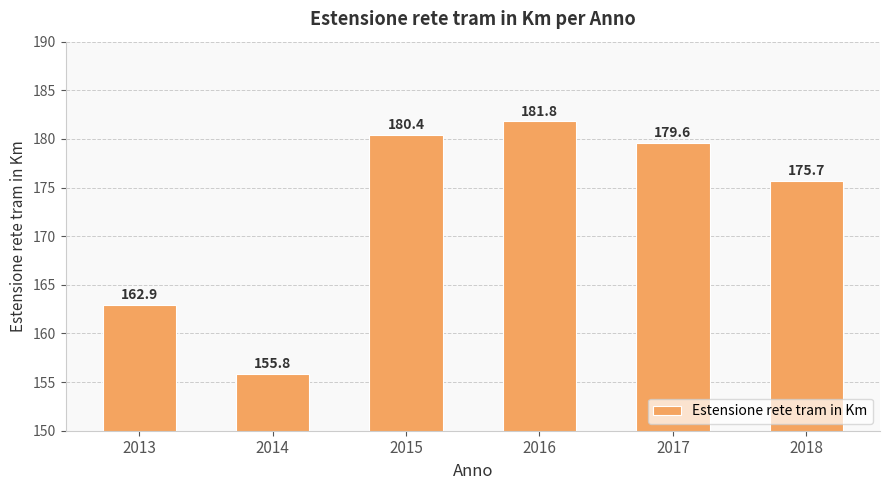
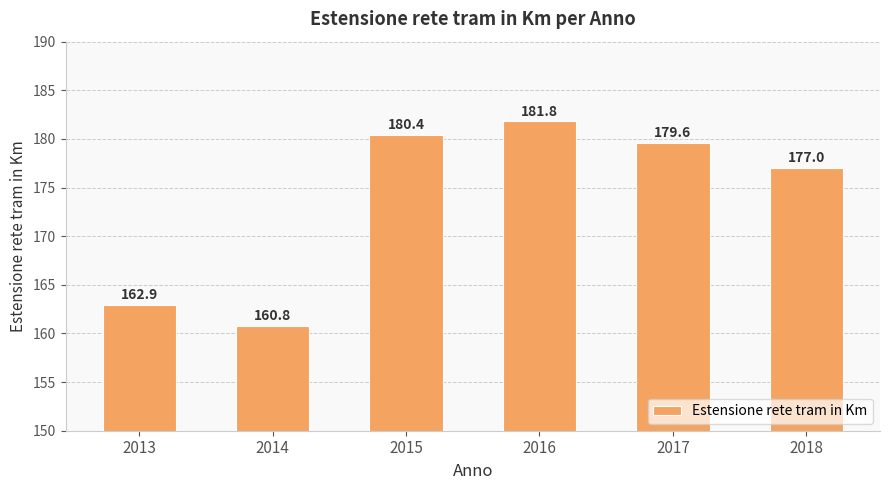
2014: 155.8 -> 160.8
2018: 175.7 -> 177.0
